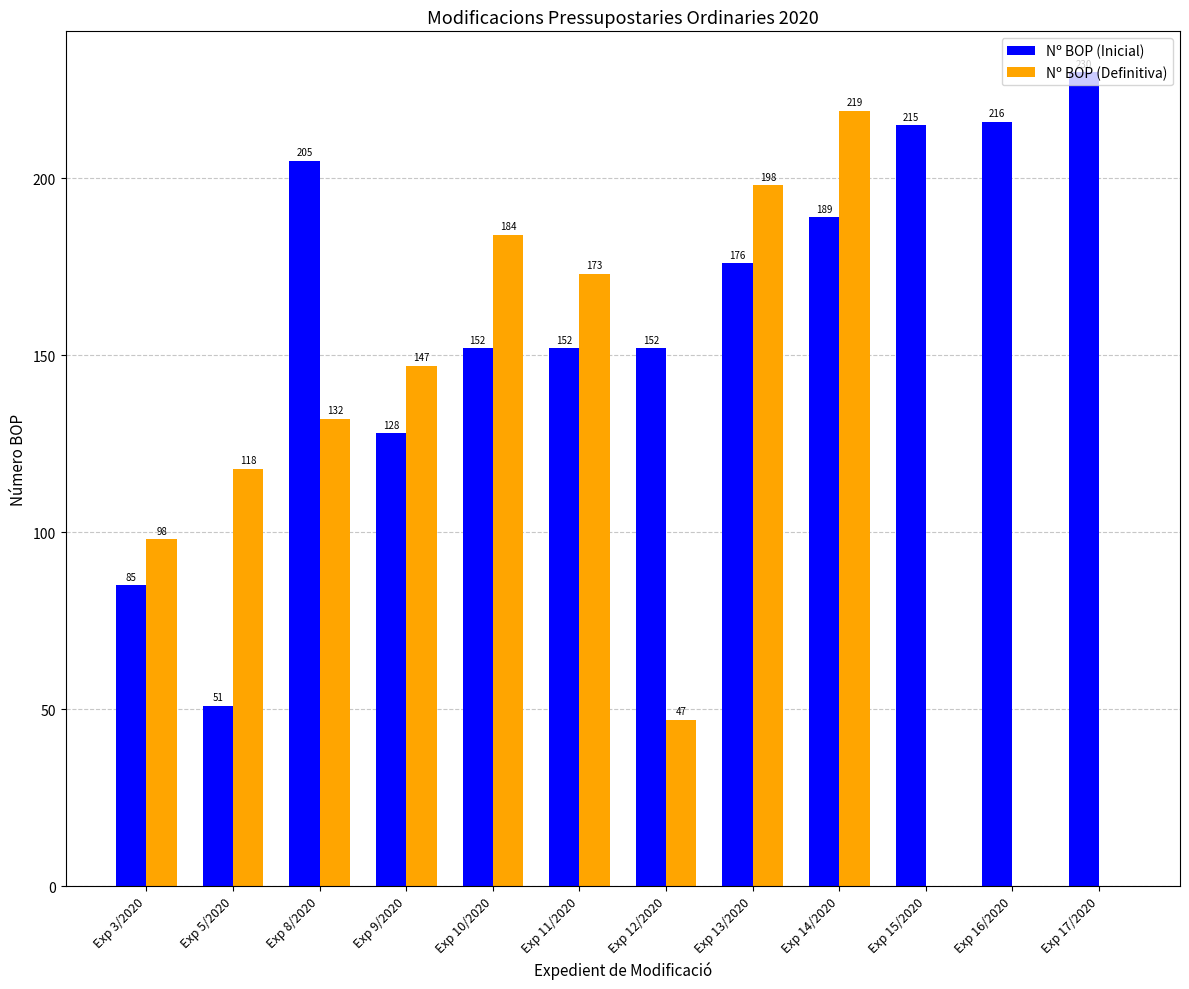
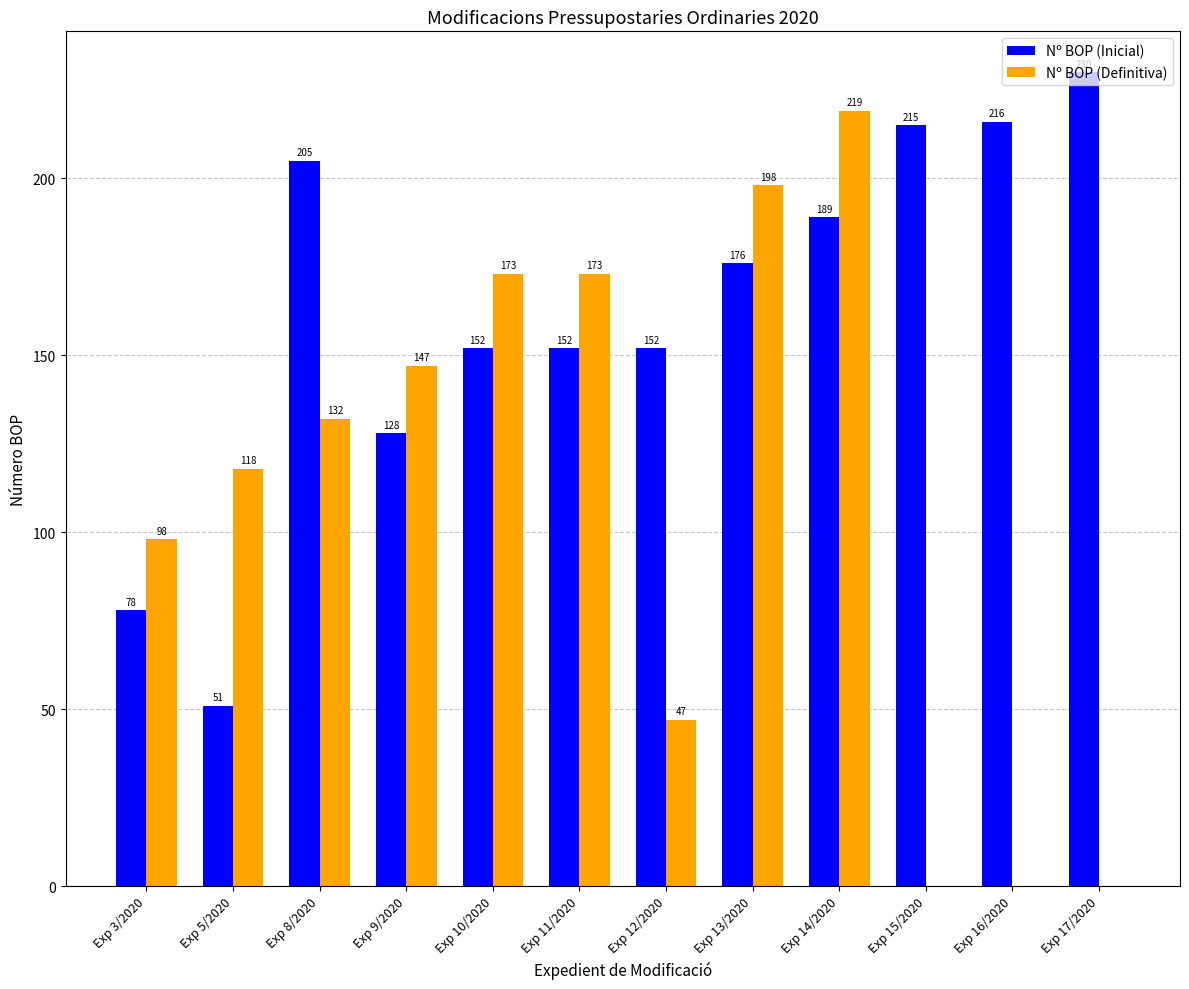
Nº BOP (Inicial), Exp 3/2020: 85 -> 78
Nº BOP (Definitiva), Exp 10/2020: 184 -> 173
